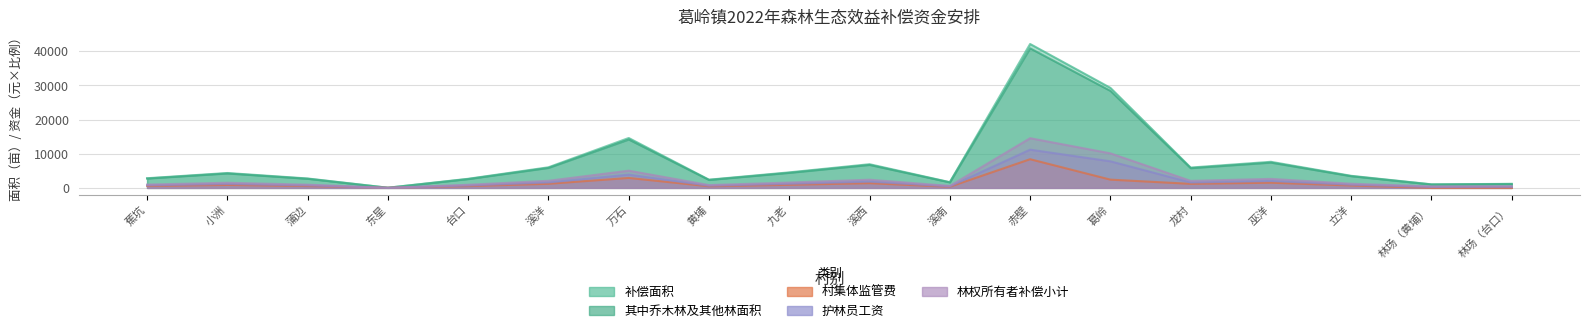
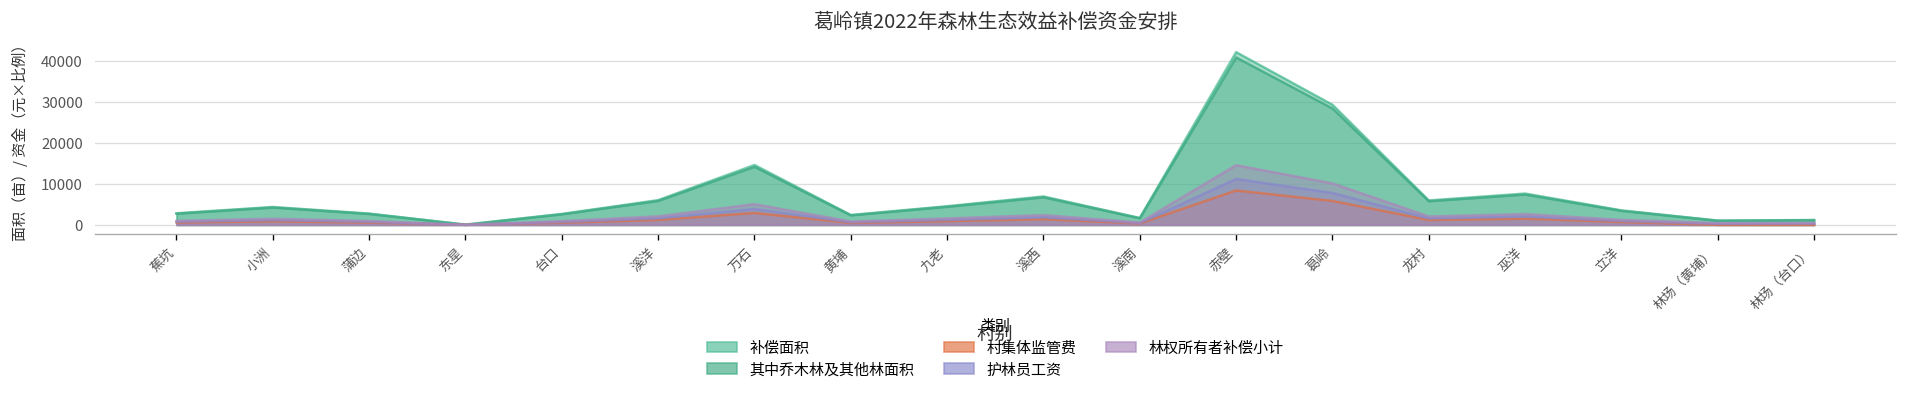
村集体监管费, 葛岭: 2000 -> 6000
